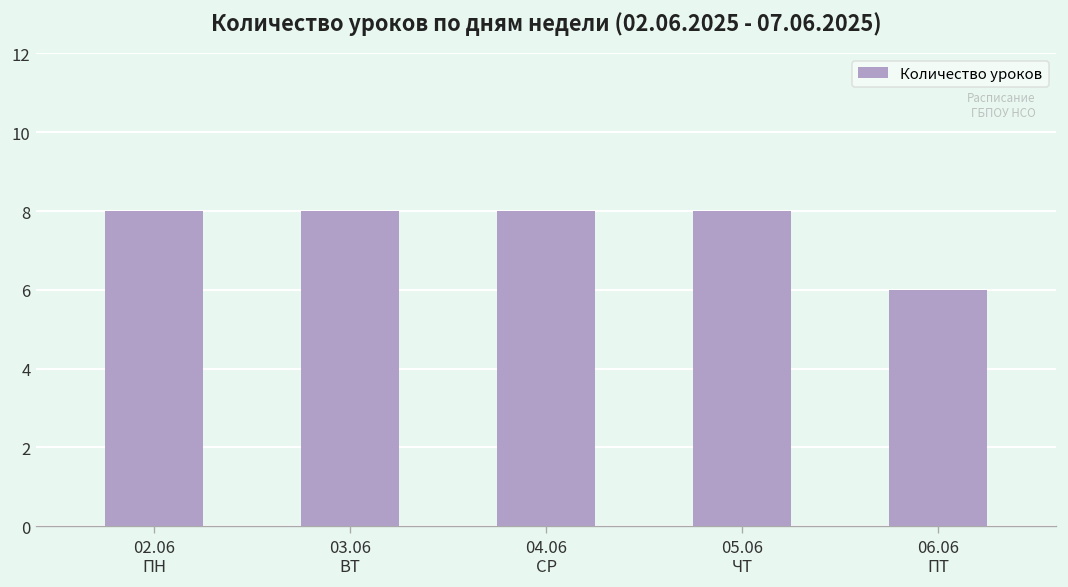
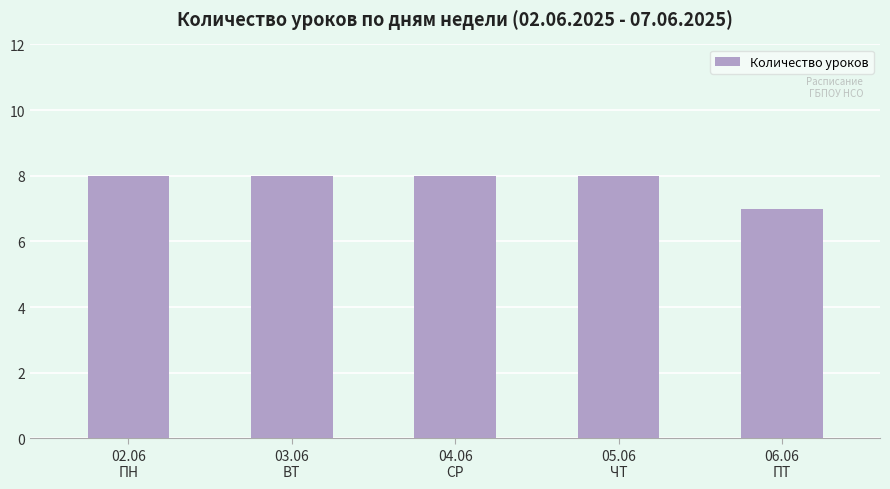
06.06 ПТ: 6 -> 7
